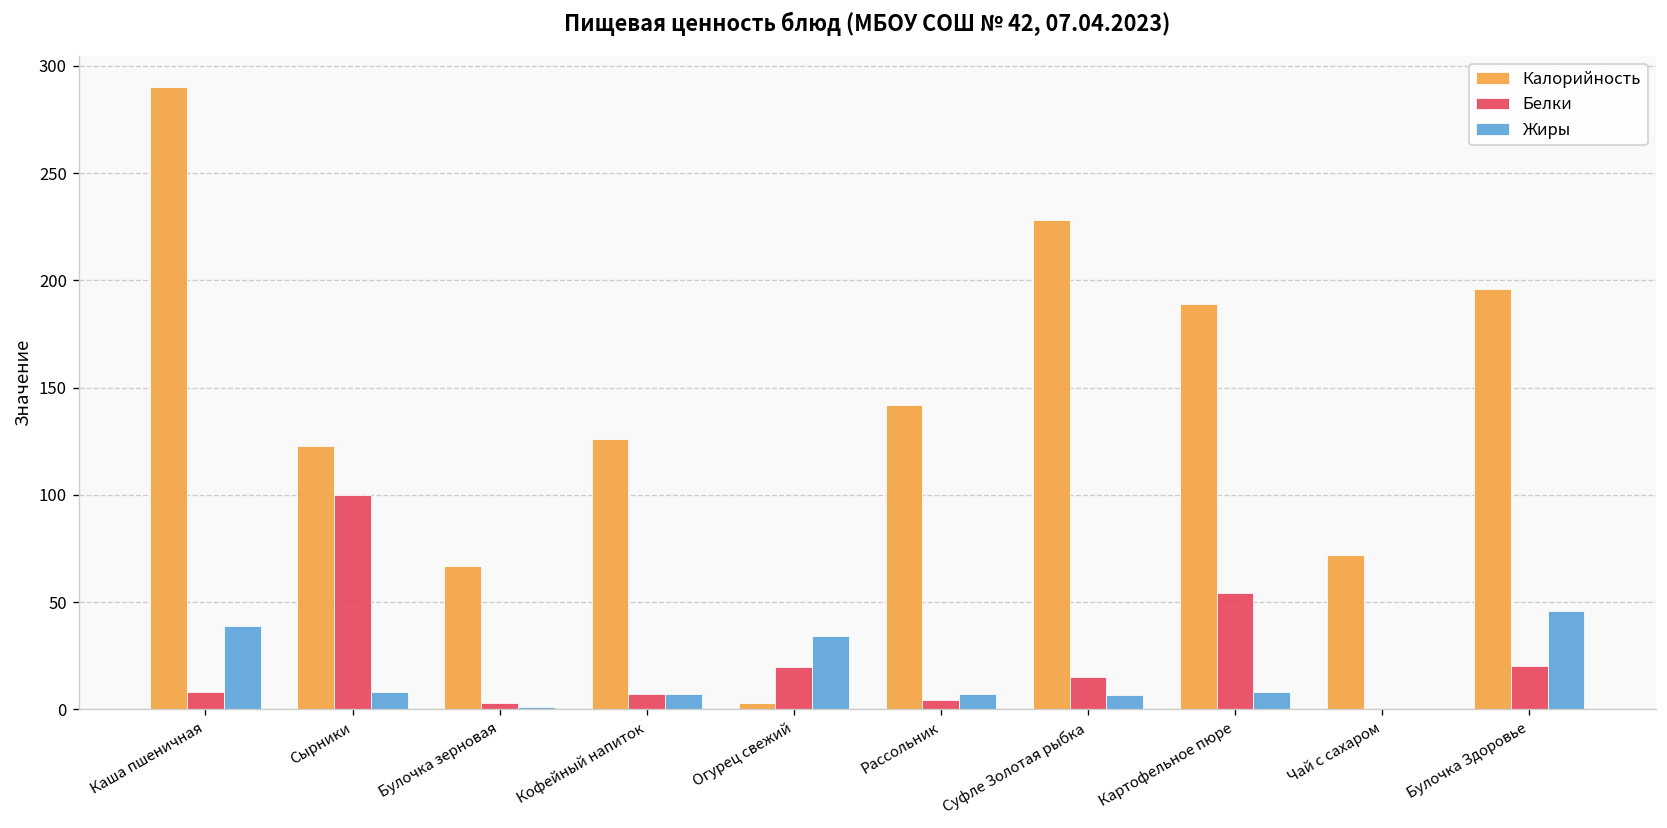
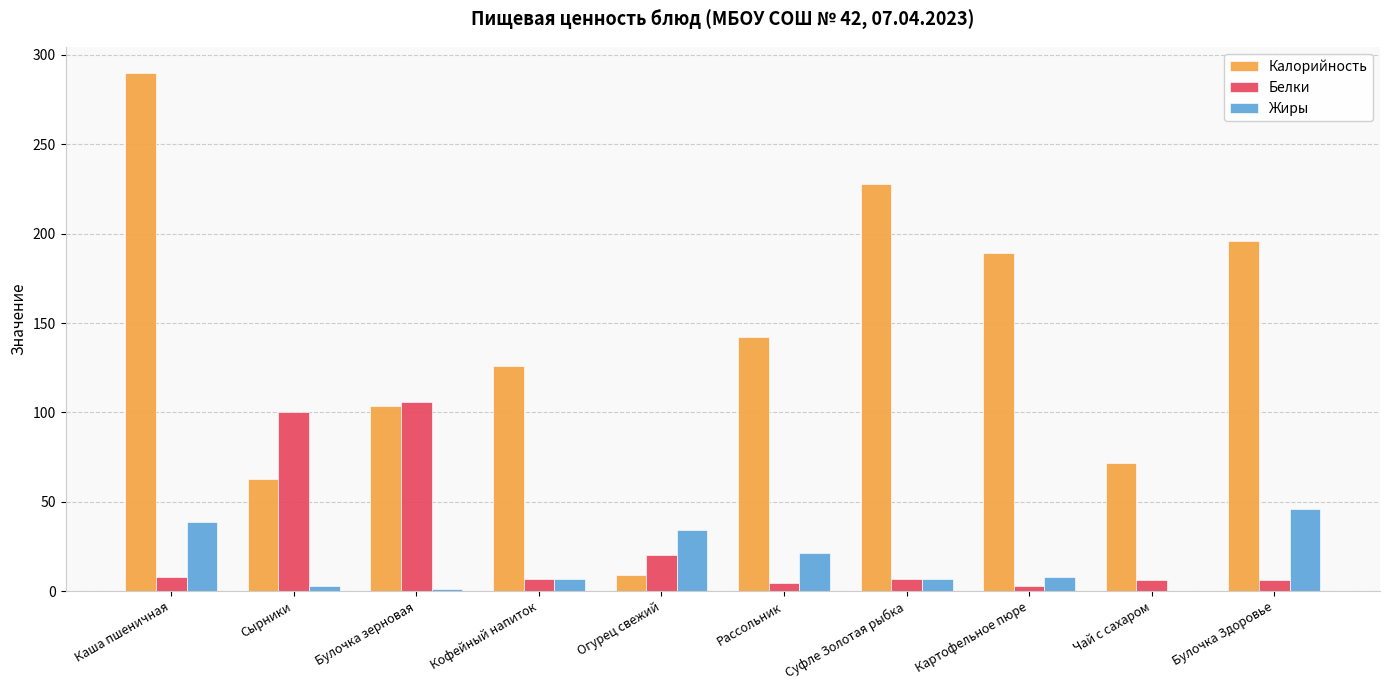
Калорийность, Сырники: 123 -> 63
Жиры, Сырники: 8 -> 3
Калорийность, Булочка зерновая: 67 -> 103
Белки, Булочка зерновая: 3 -> 106
Калорийность, Огурец свежий: 3 -> 9
Жиры, Рассольник: 7 -> 21
Белки, Суфле Золотая рыбка: 15 -> 7
Белки, Картофельное пюре: 55 -> 3
Белки, Чай с сахаром: 0 -> 7
Белки, Булочка Здоровье: 20 -> 6
